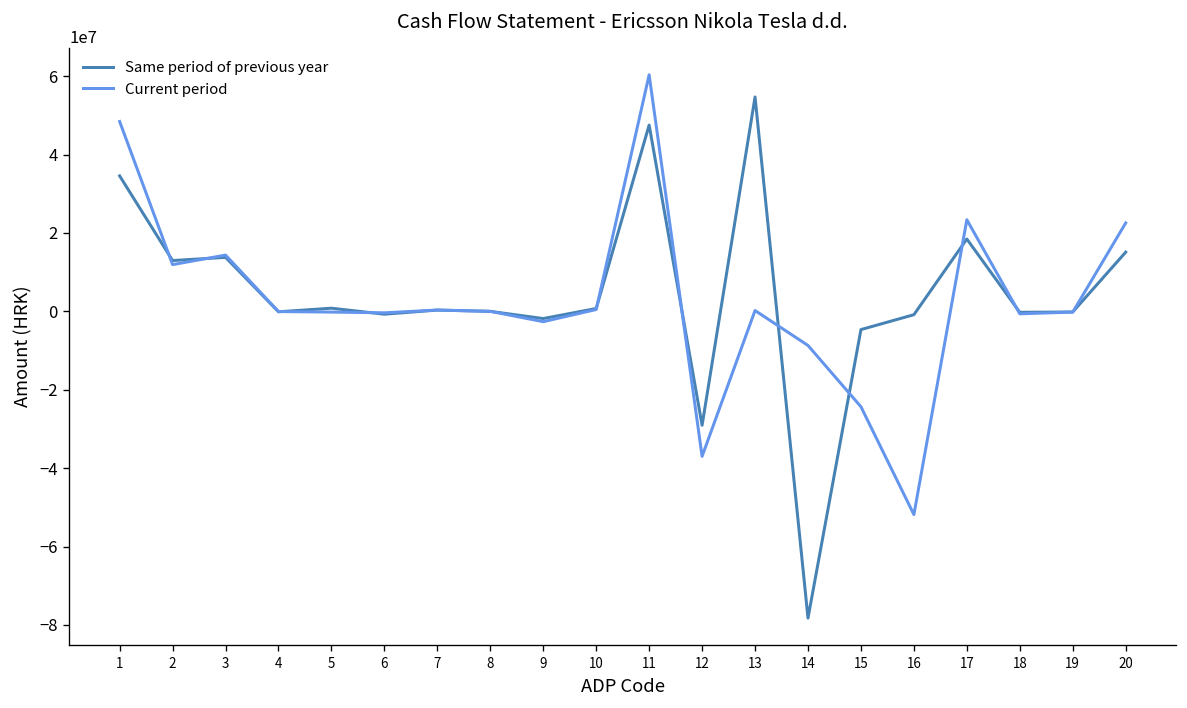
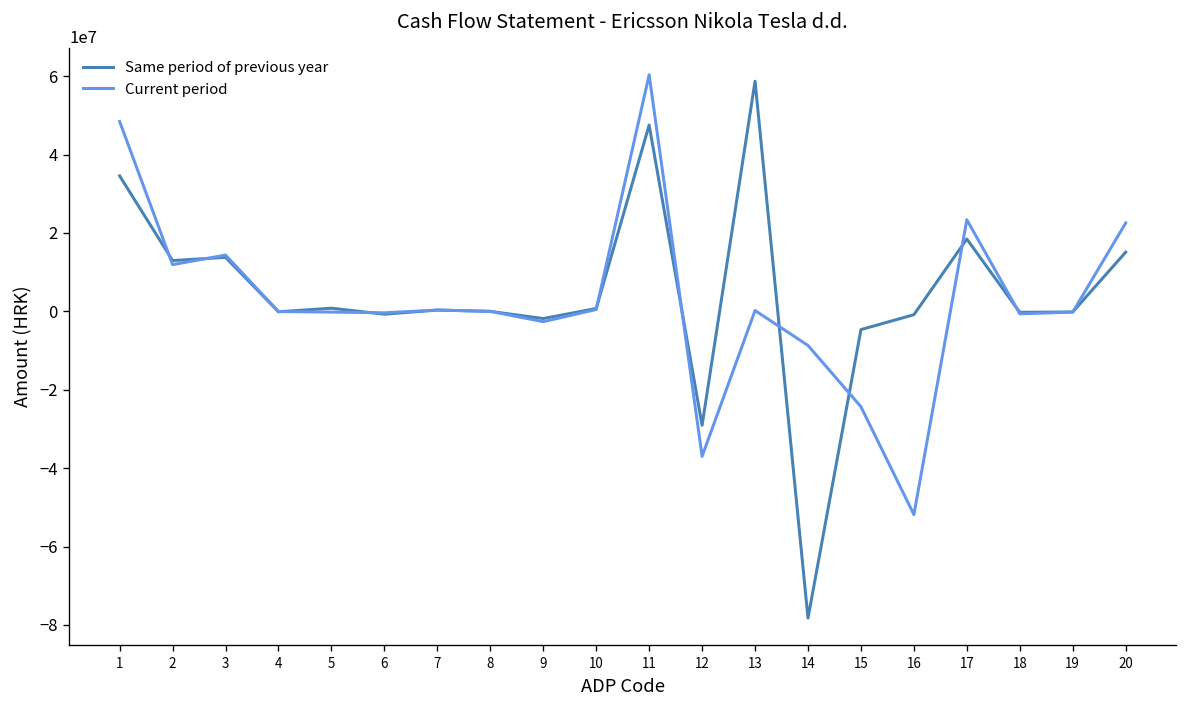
Same period of previous year, 13: 55000000 -> 59000000
